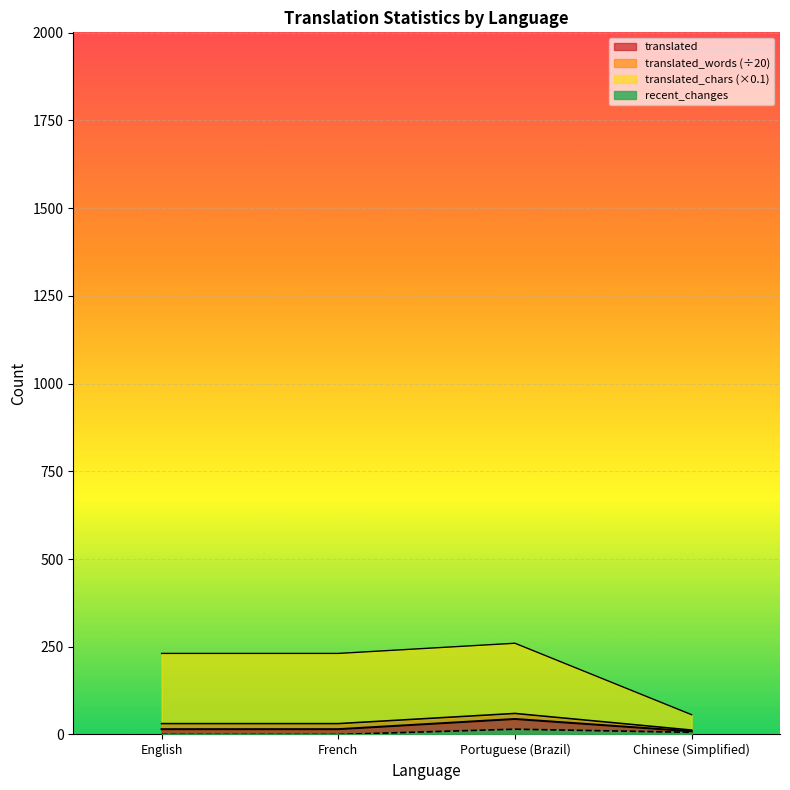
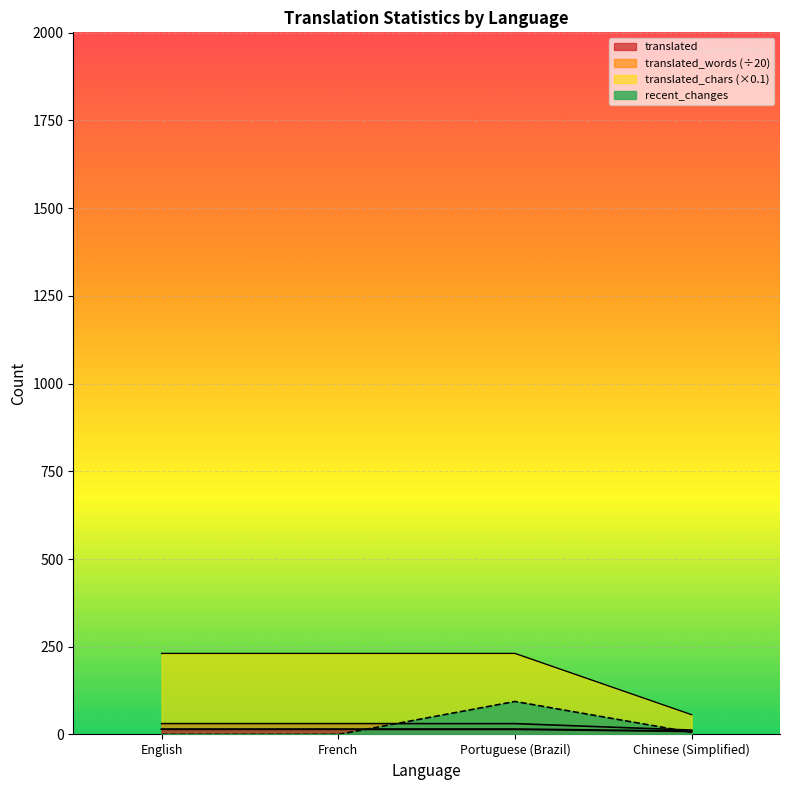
translated, Portuguese (Brazil): 40 -> 20
recent_changes, Portuguese (Brazil): 20 -> 90
